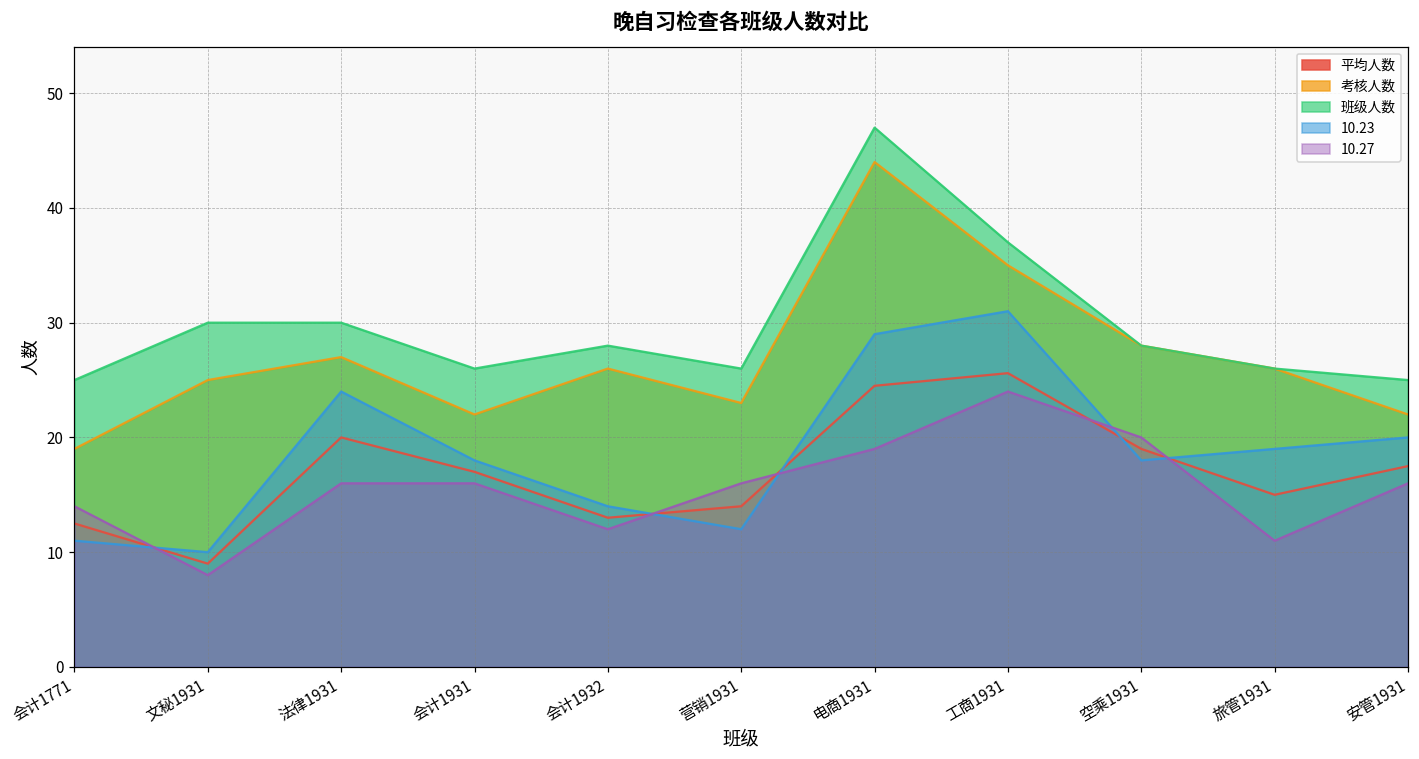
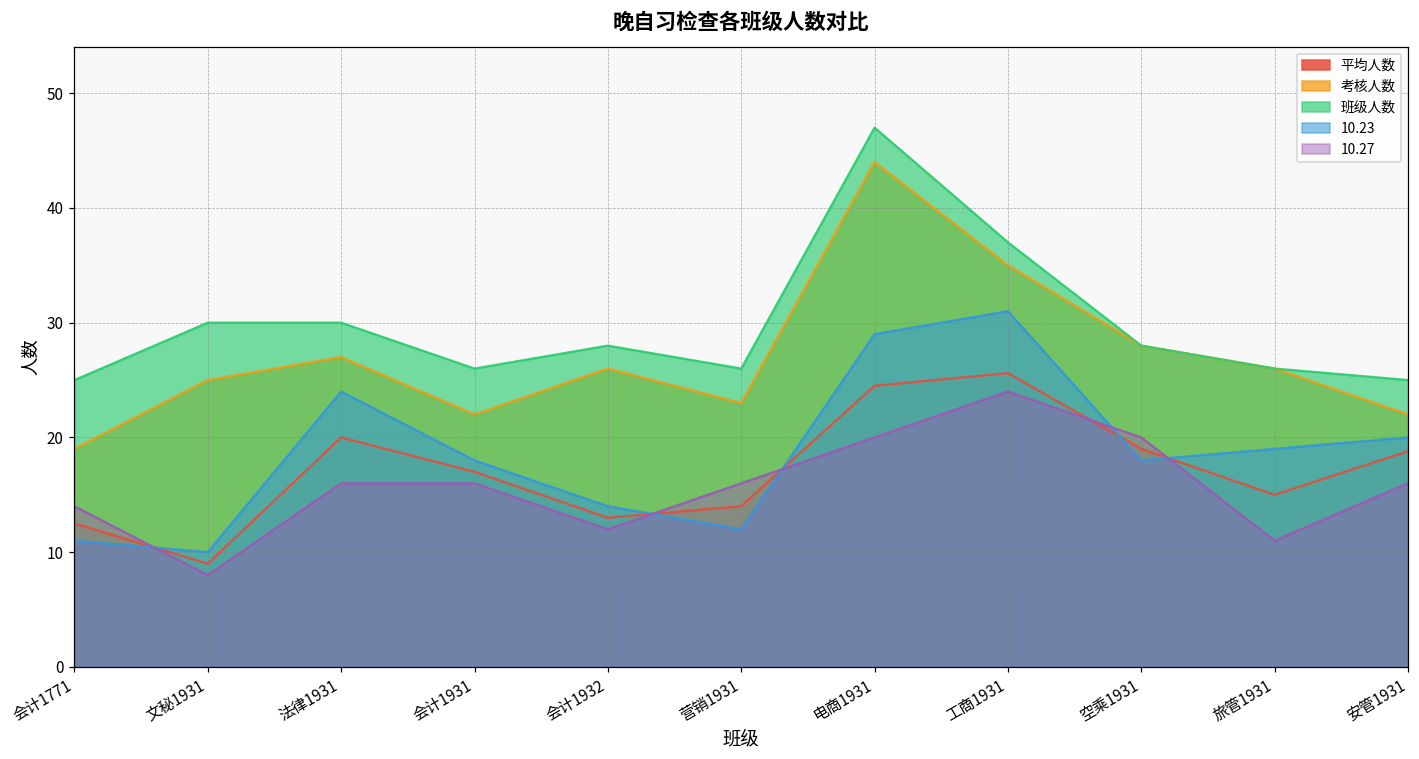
10.27, 电商1931: 19 -> 20
平均人数, 安管1931: 17.5 -> 18.8
